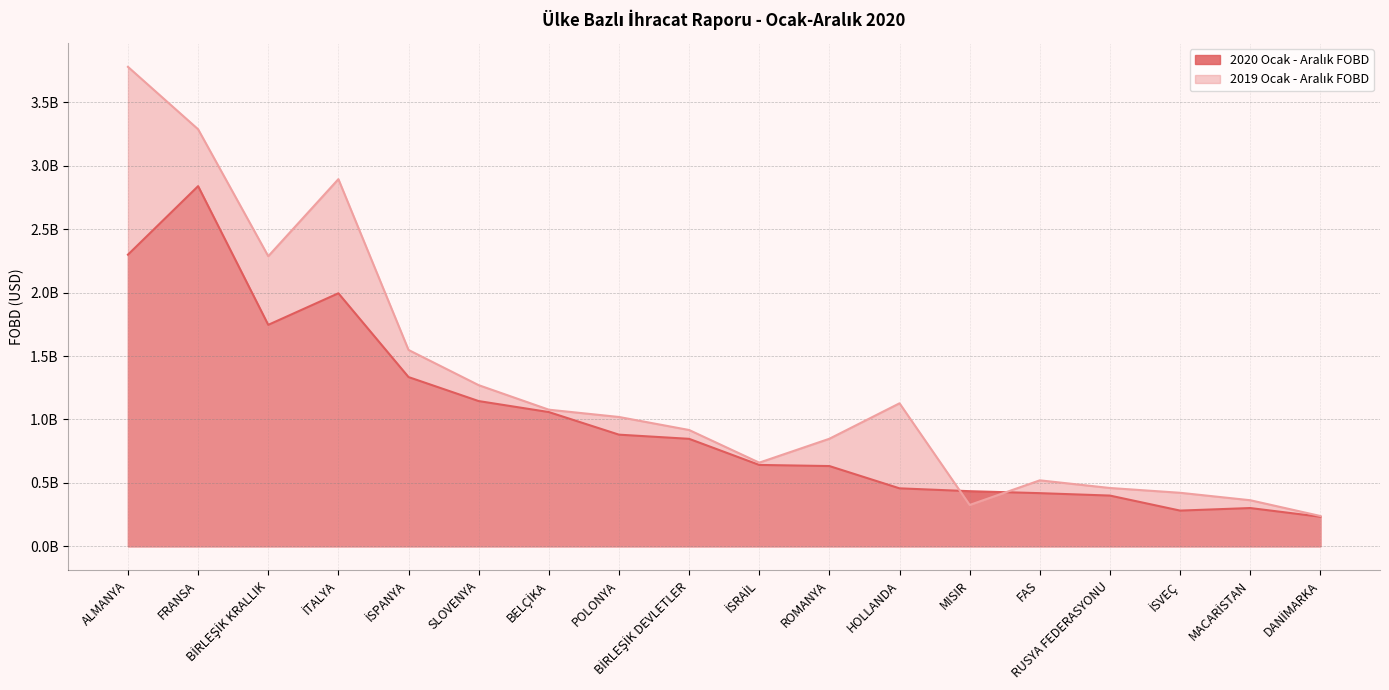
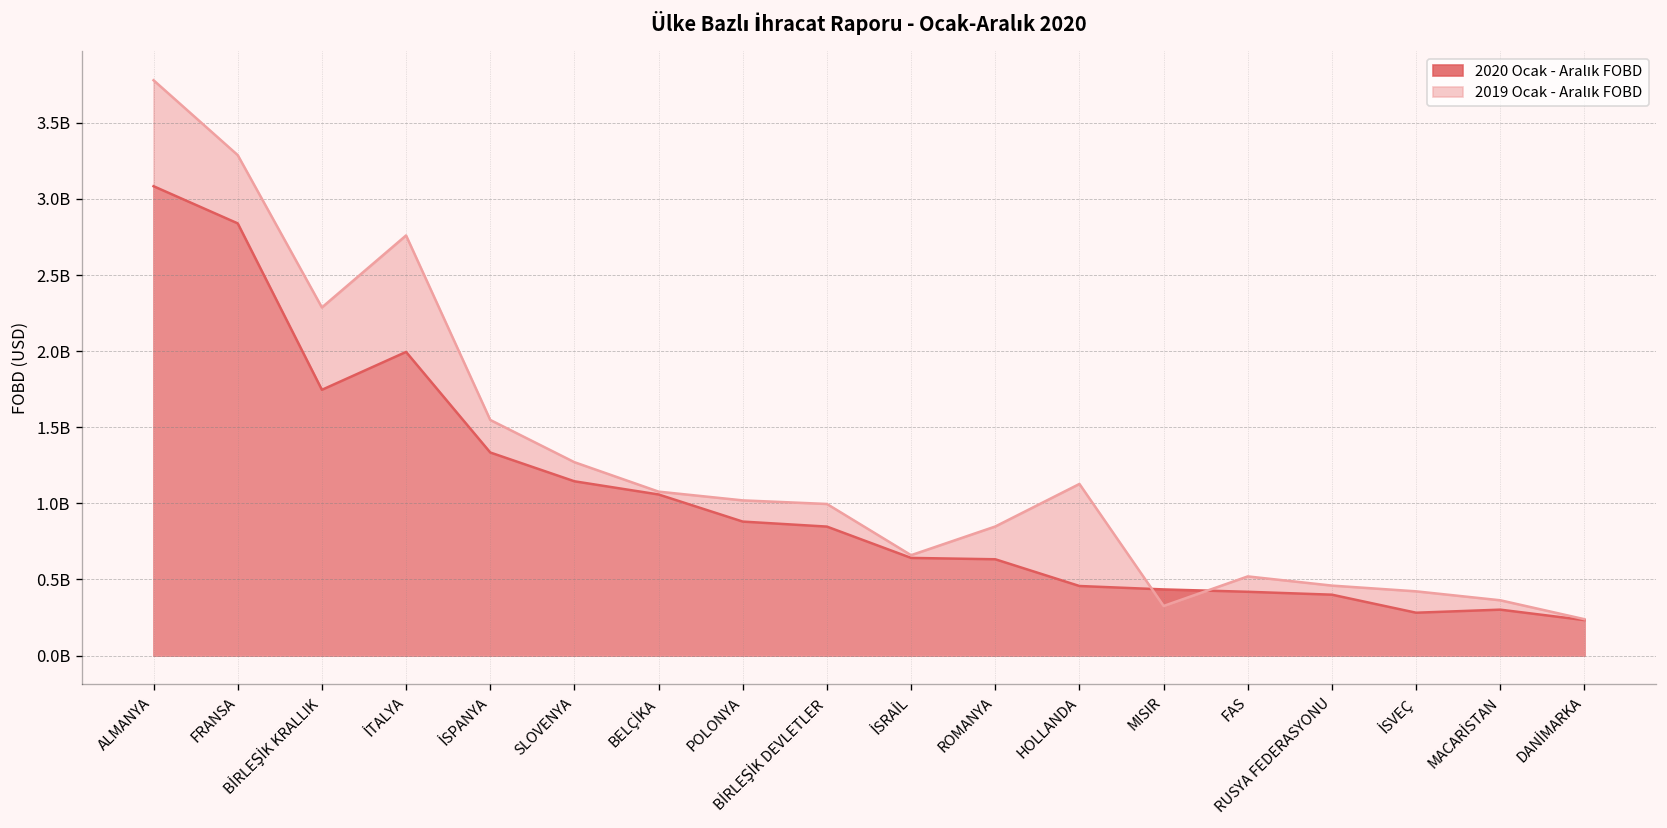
2020 Ocak - Aralık FOBD, ALMANYA: 2300000000 -> 3080000000
2019 Ocak - Aralık FOBD, İTALYA: 2890000000 -> 2760000000
2019 Ocak - Aralık FOBD, BİRLEŞİK DEVLETLER: 920000000 -> 1000000000
